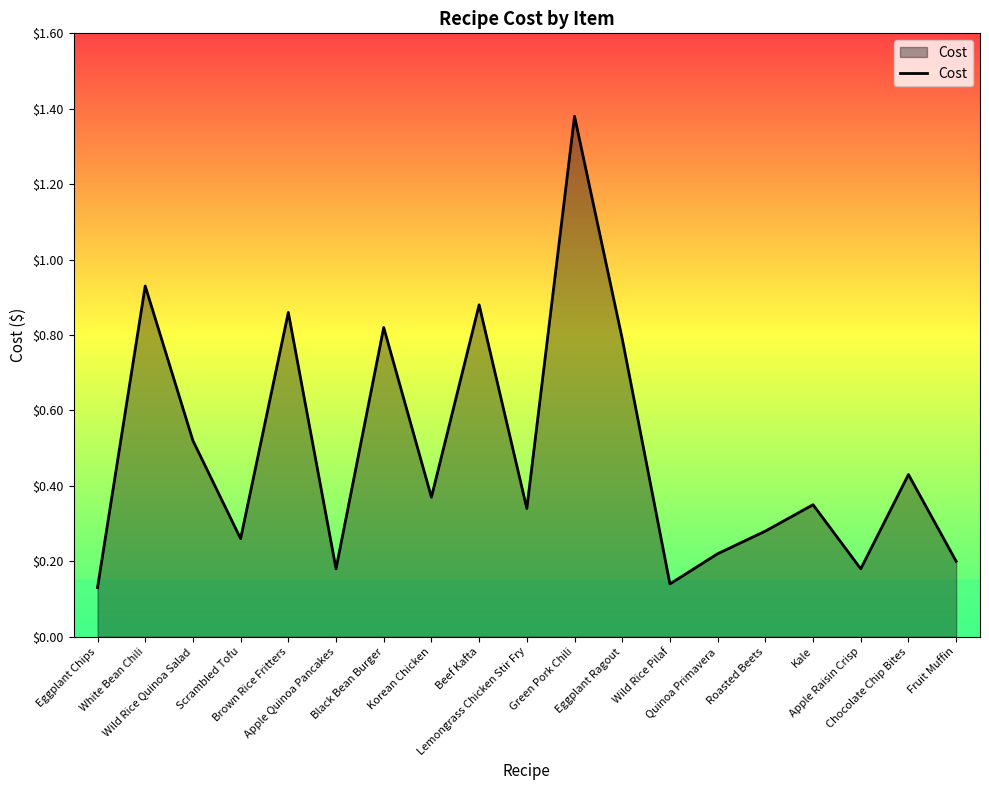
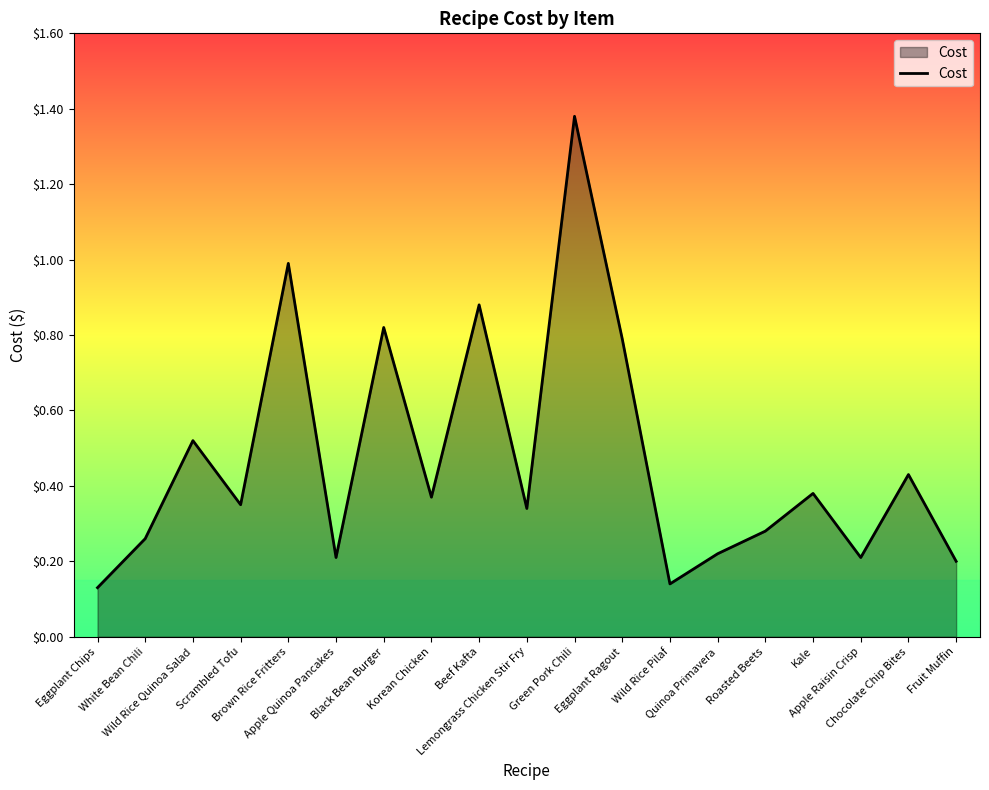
White Bean Chili: $0.93 -> $0.26
Scrambled Tofu: $0.26 -> $0.35
Brown Rice Fritters: $0.86 -> $0.99
Apple Quinoa Pancakes: $0.18 -> $0.21
Kale: $0.35 -> $0.38
Apple Raisin Crisp: $0.18 -> $0.21
